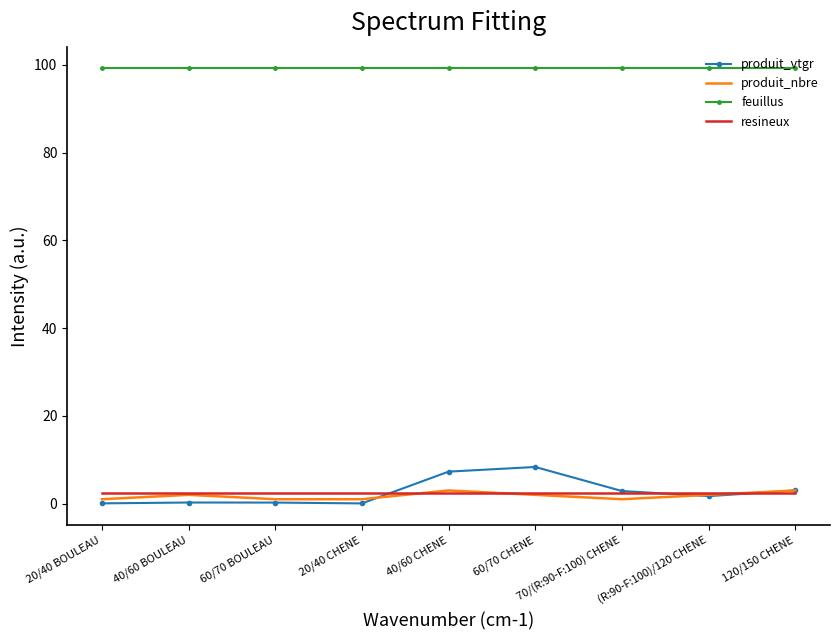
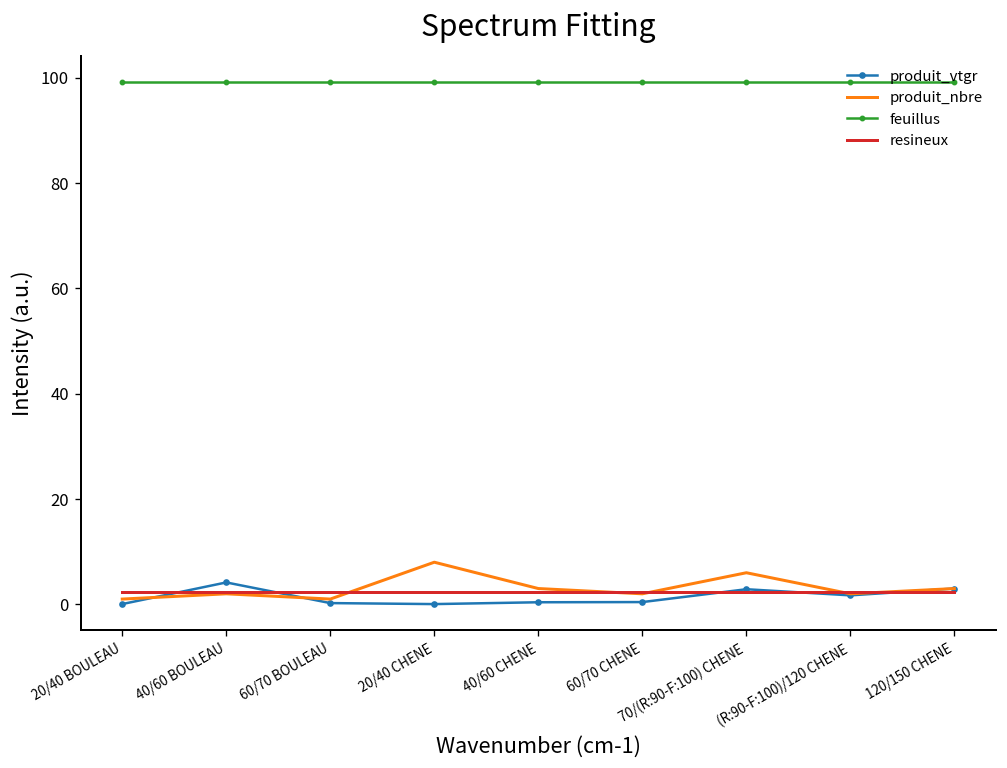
produit_vtgr, 40/60 BOULEAU: 0 -> 4
produit_nbre, 20/40 CHENE: 1 -> 8
produit_vtgr, 40/60 CHENE: 7 -> 0
produit_vtgr, 60/70 CHENE: 8 -> 0
produit_nbre, 70/(R:90-F:100) CHENE: 1 -> 6
